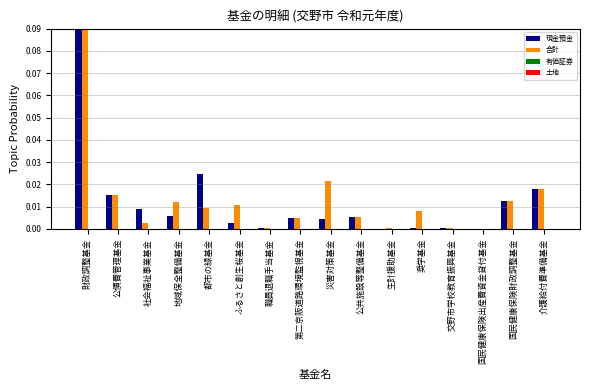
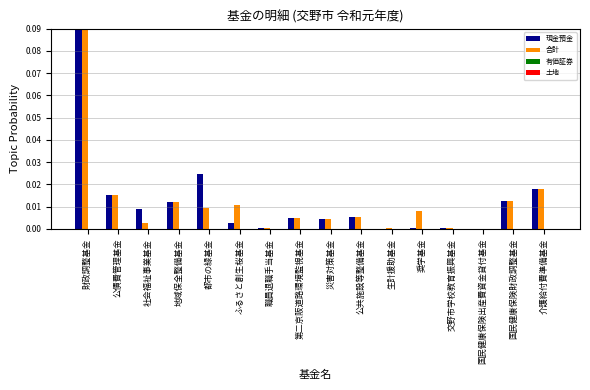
現金預金, 地域保全整備基金: 0.006 -> 0.012
合計, 災害対策基金: 0.021 -> 0.005
